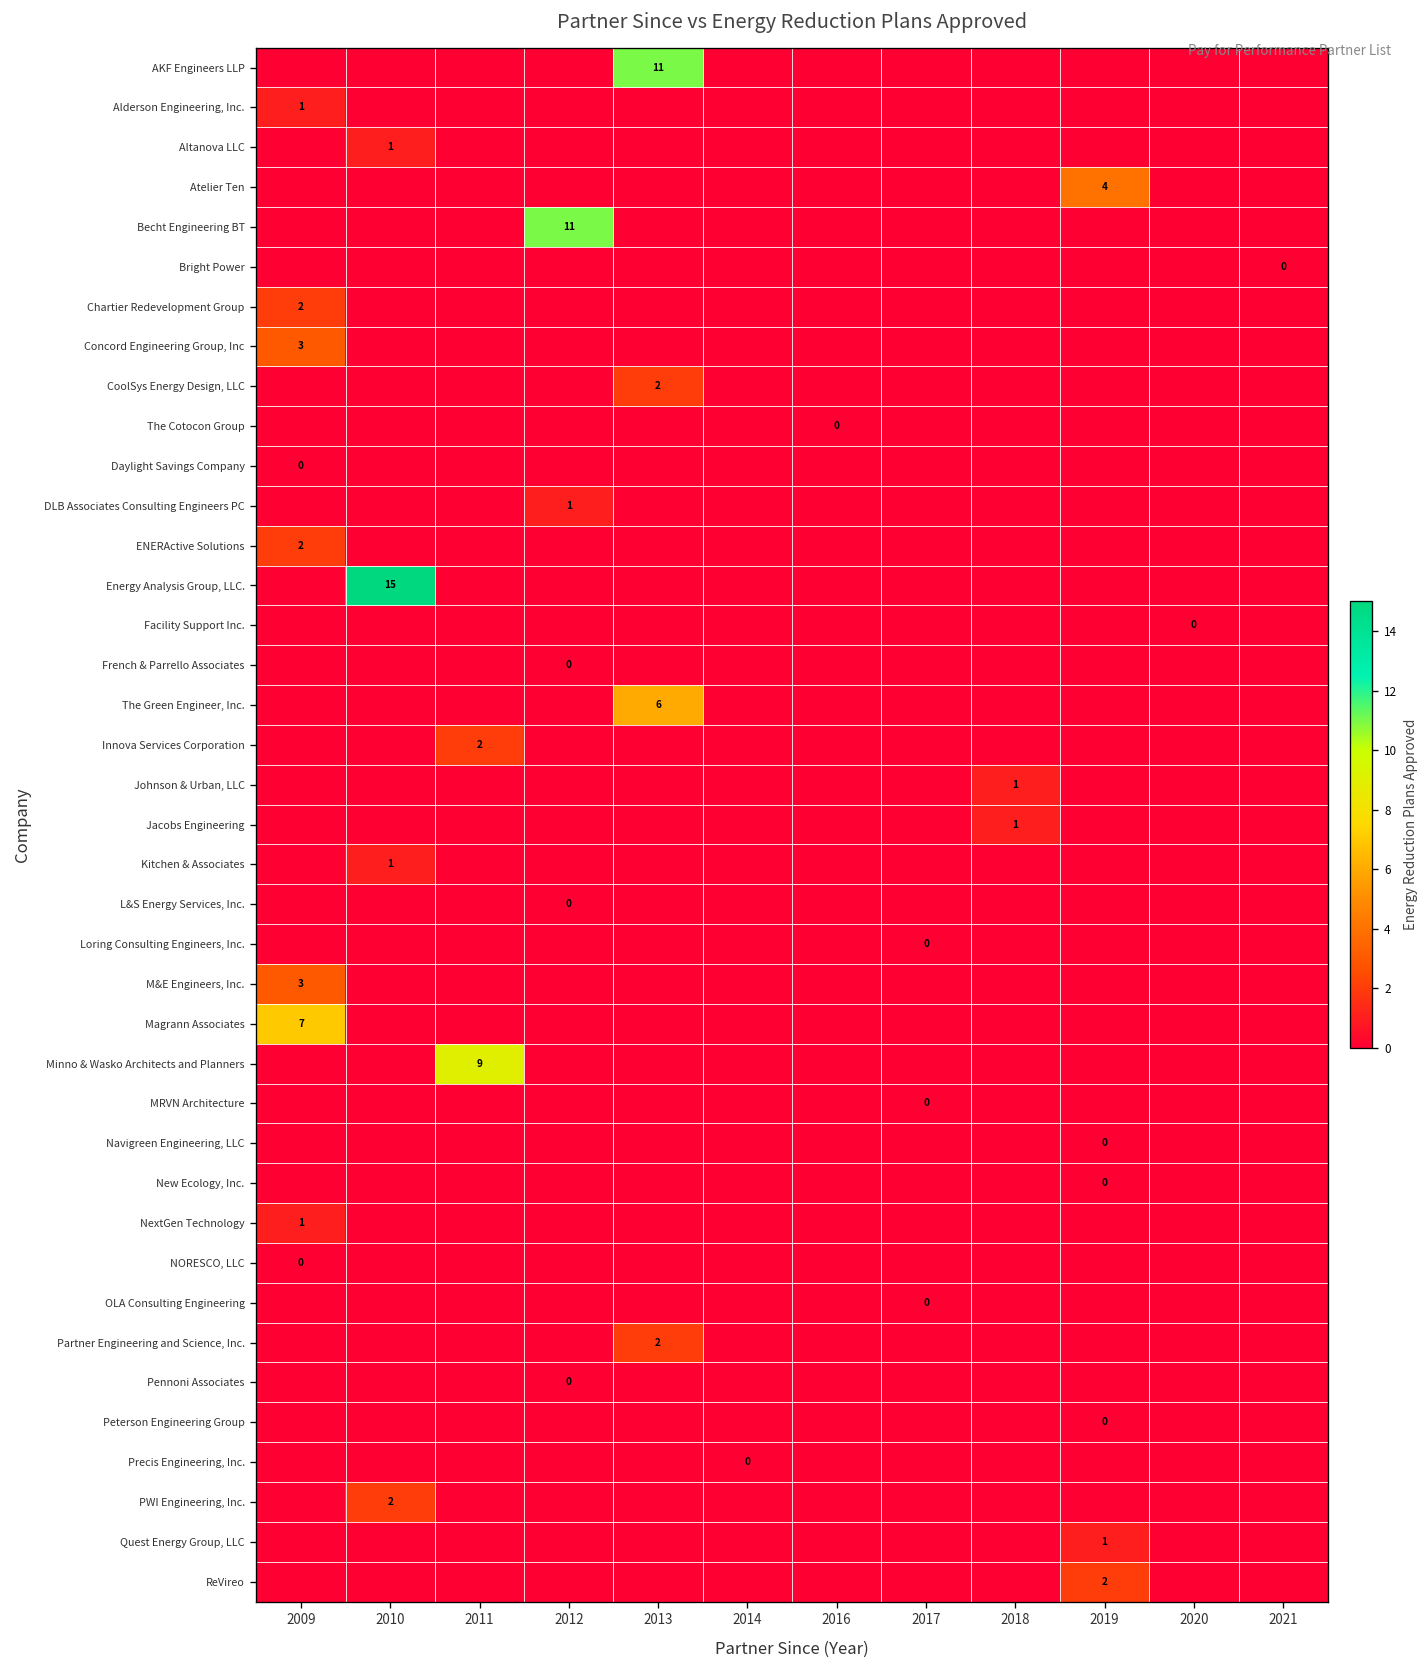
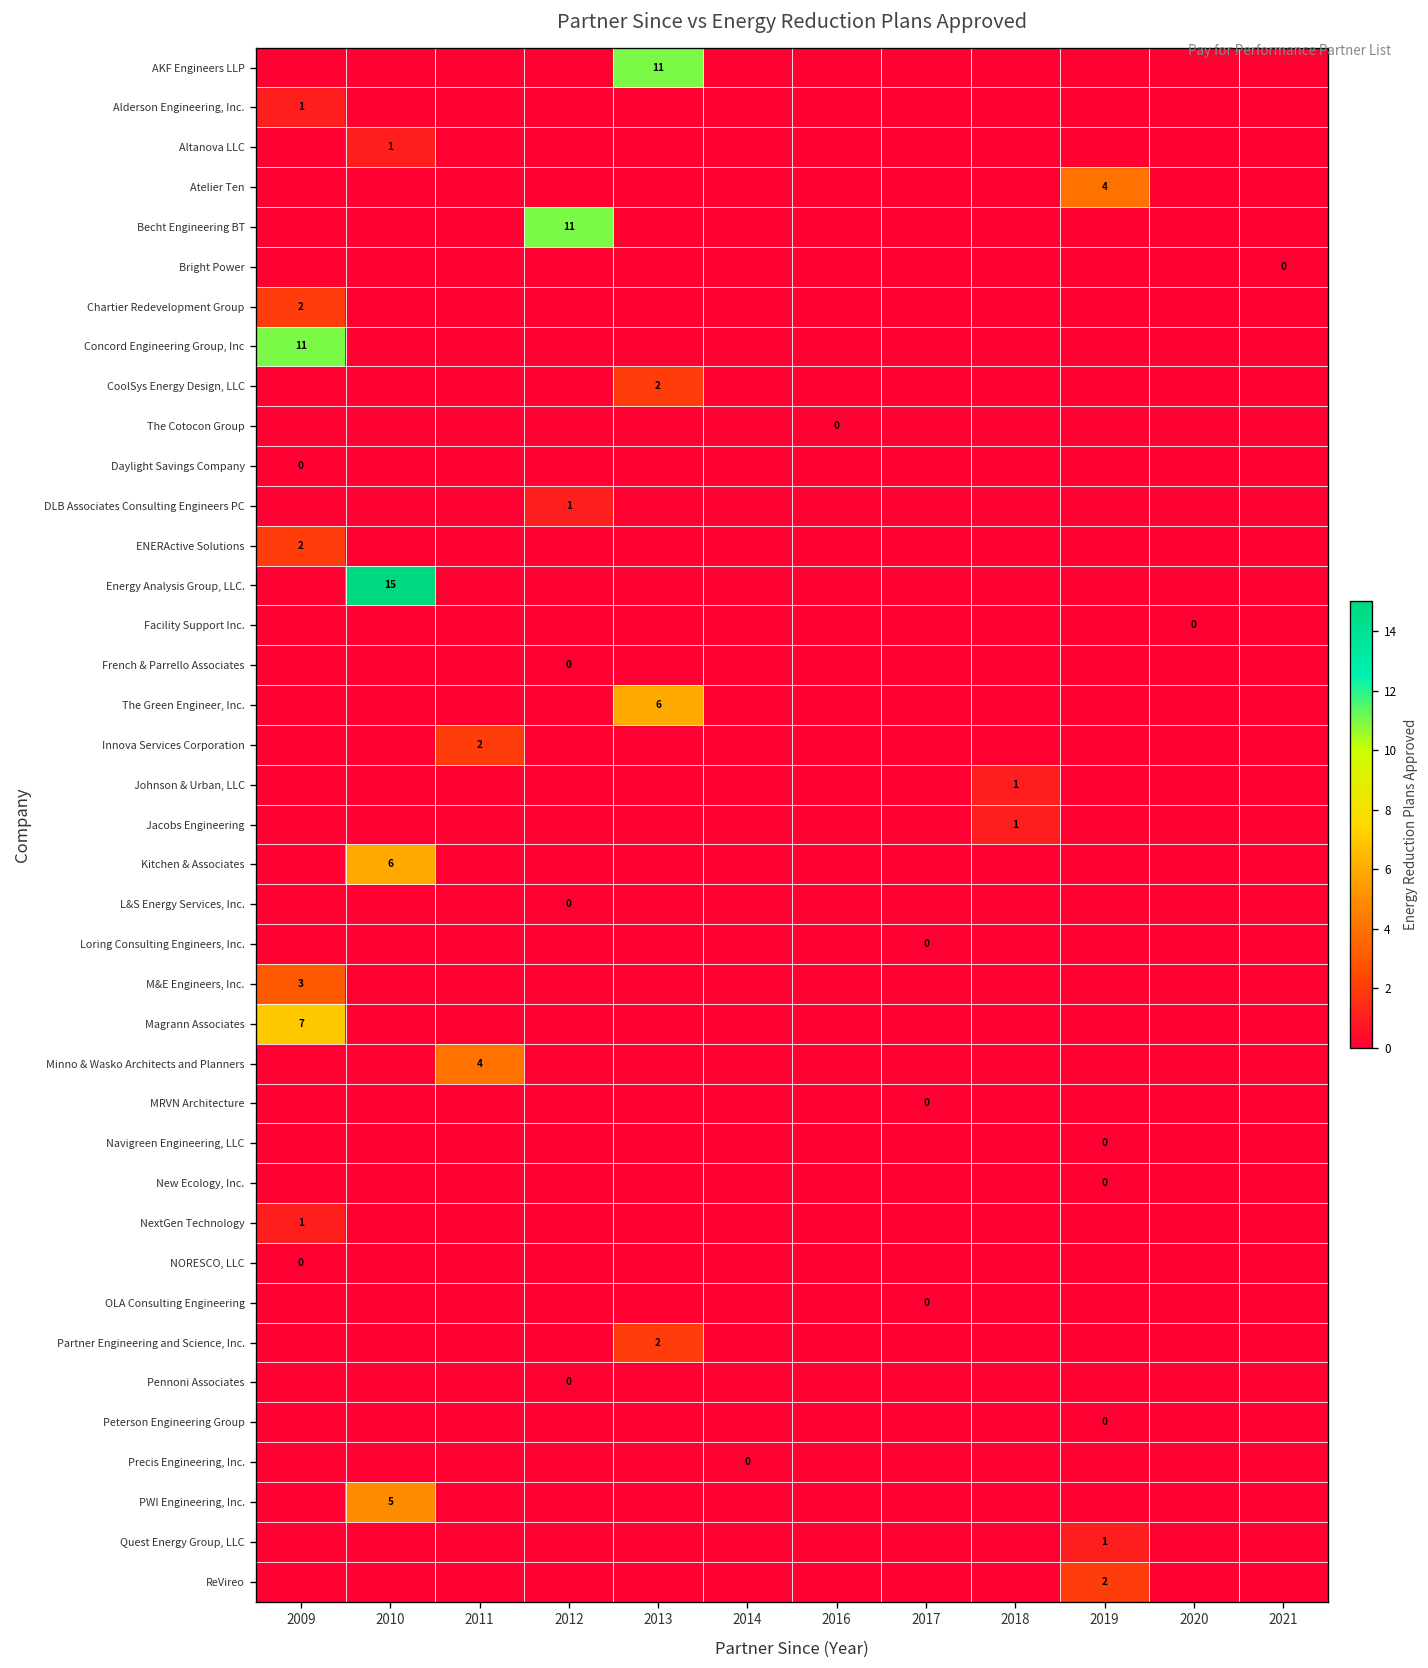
Concord Engineering Group, Inc, 2009: 3 -> 11
Kitchen & Associates, 2010: 1 -> 6
Minno & Wasko Architects and Planners, 2011: 9 -> 4
PWI Engineering, Inc., 2010: 2 -> 5
